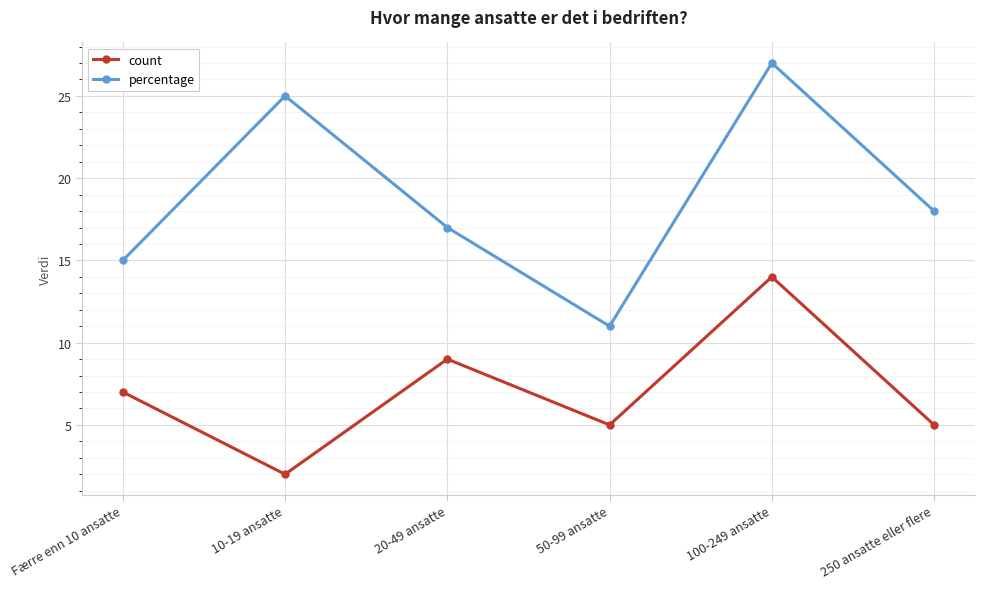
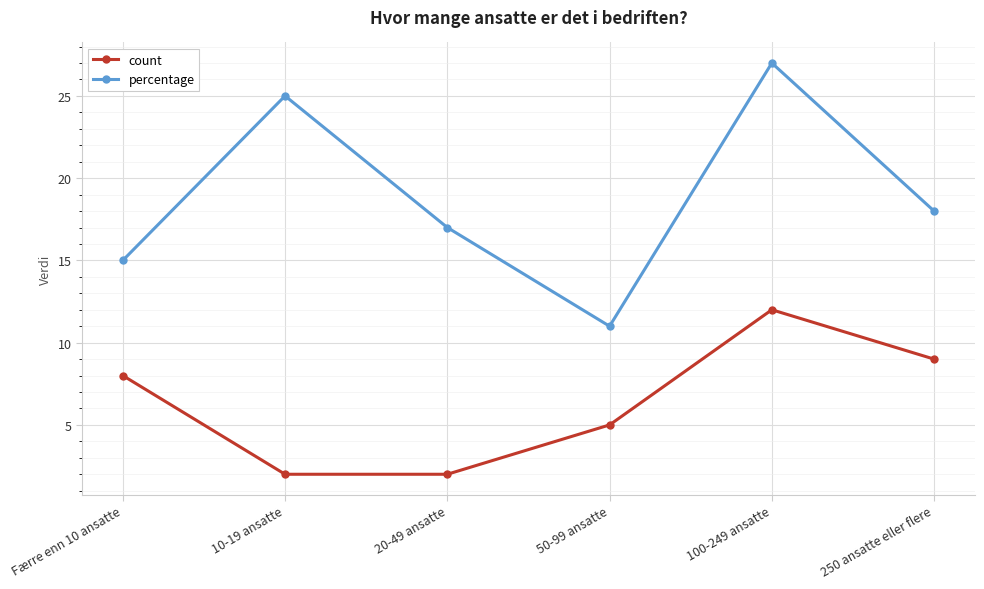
count, Færre enn 10 ansatte: 7 -> 8
count, 20-49 ansatte: 9 -> 2
count, 100-249 ansatte: 14 -> 12
count, 250 ansatte eller flere: 5 -> 9
